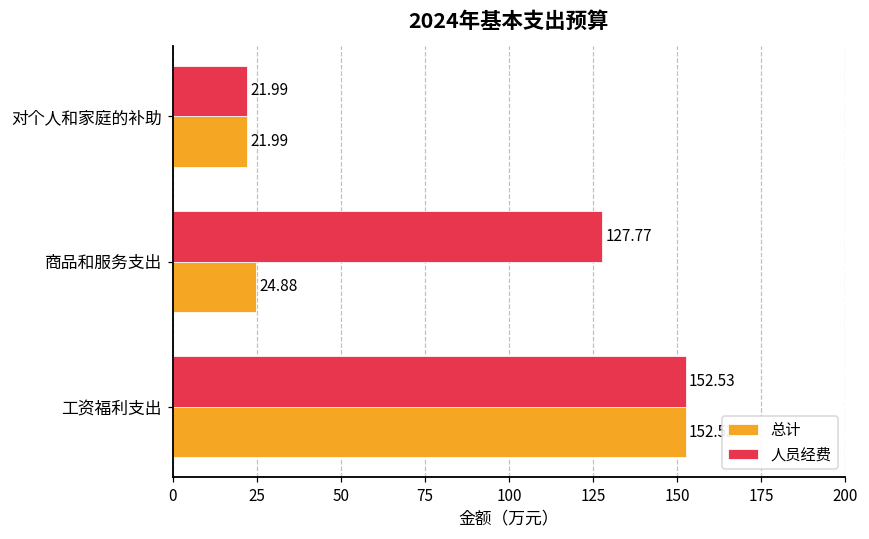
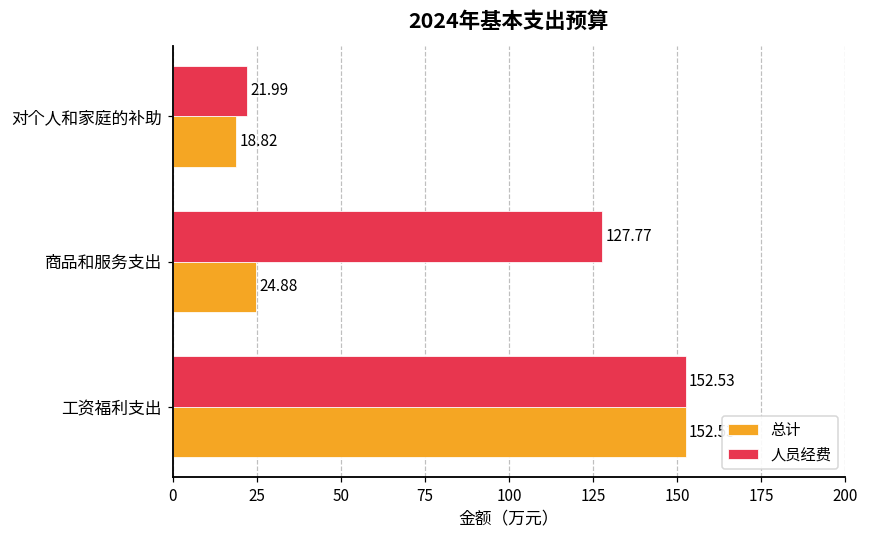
总计, 对个人和家庭的补助: 21.99 -> 18.82
